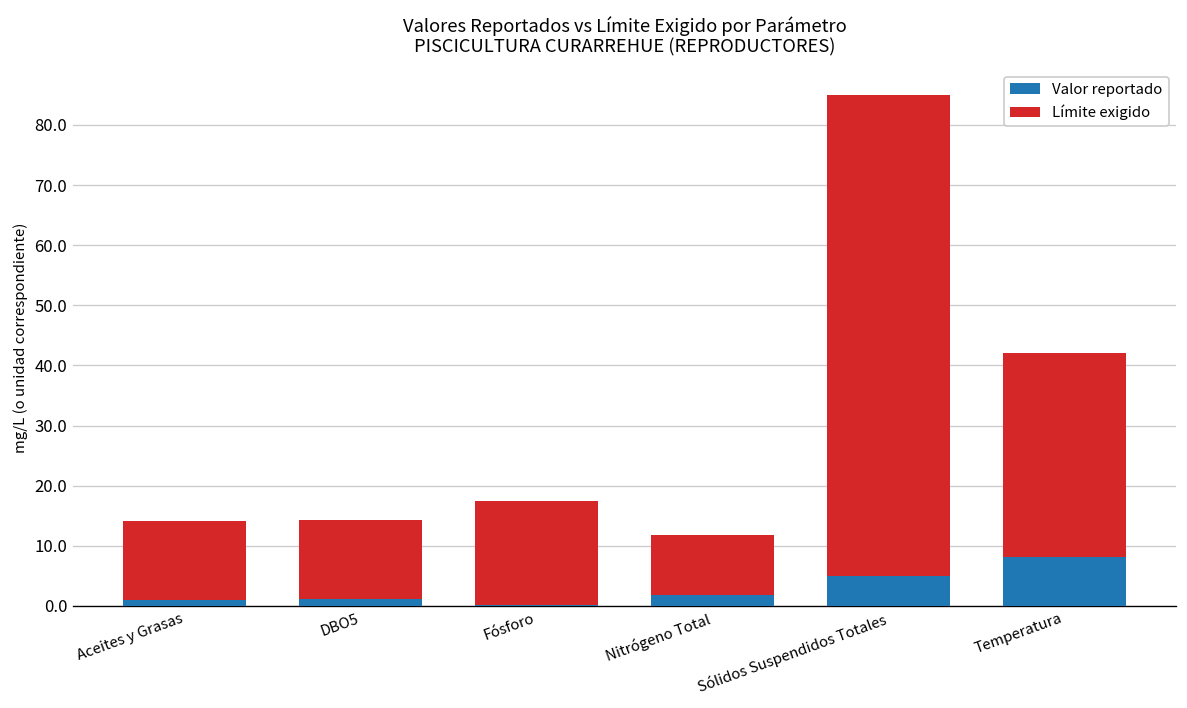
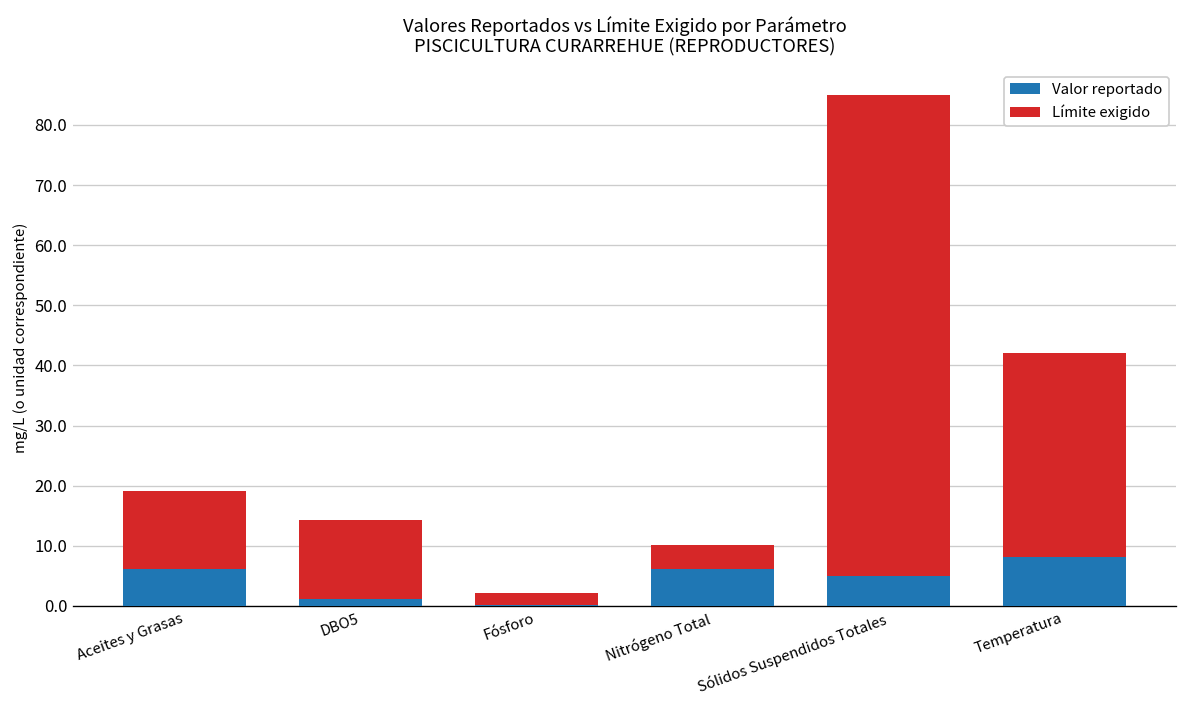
Valor reportado, Aceites y Grasas: 1 -> 6
Límite exigido, Fósforo: 17 -> 2
Valor reportado, Nitrógeno Total: 2 -> 6
Límite exigido, Nitrógeno Total: 10 -> 4
